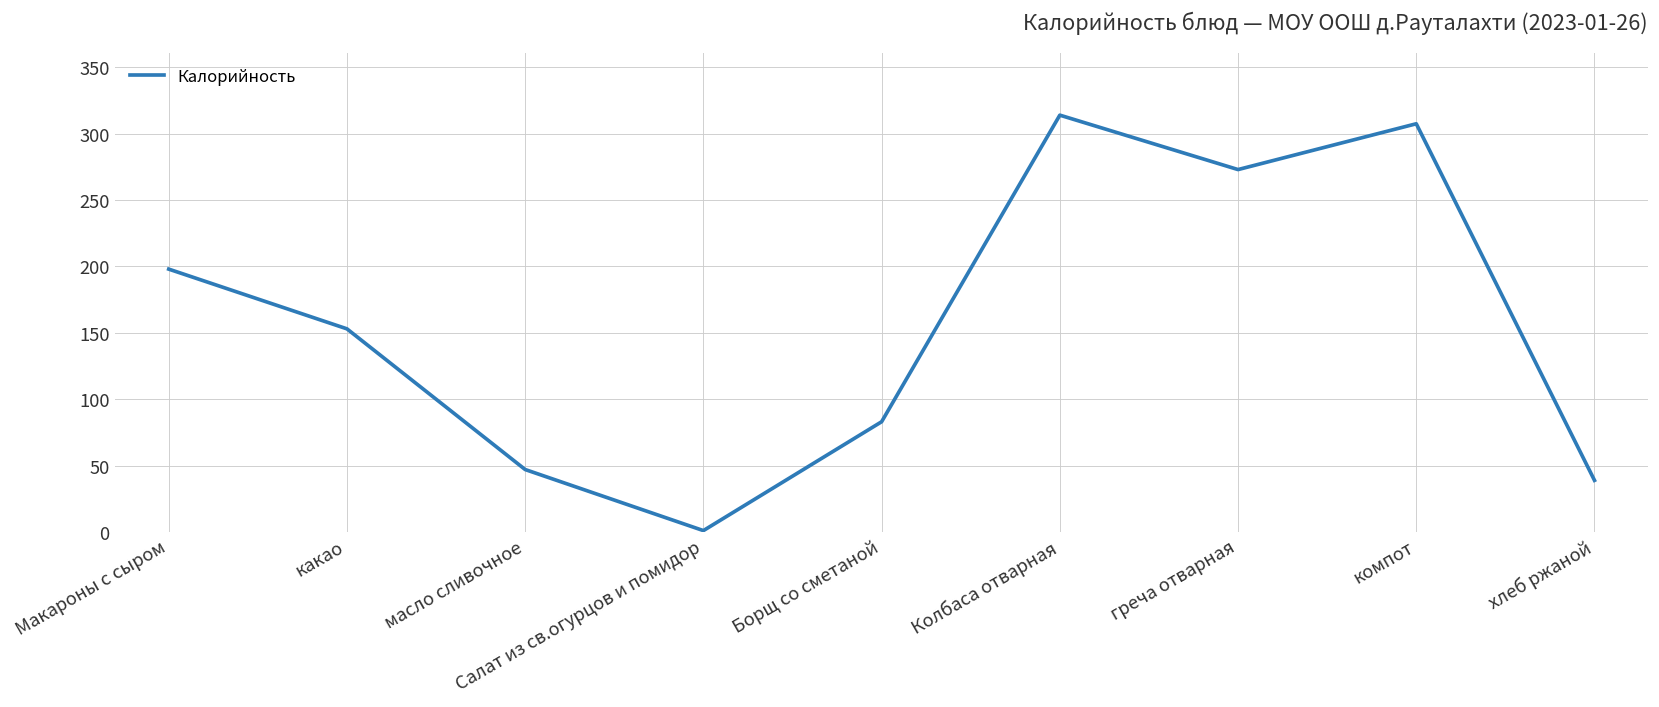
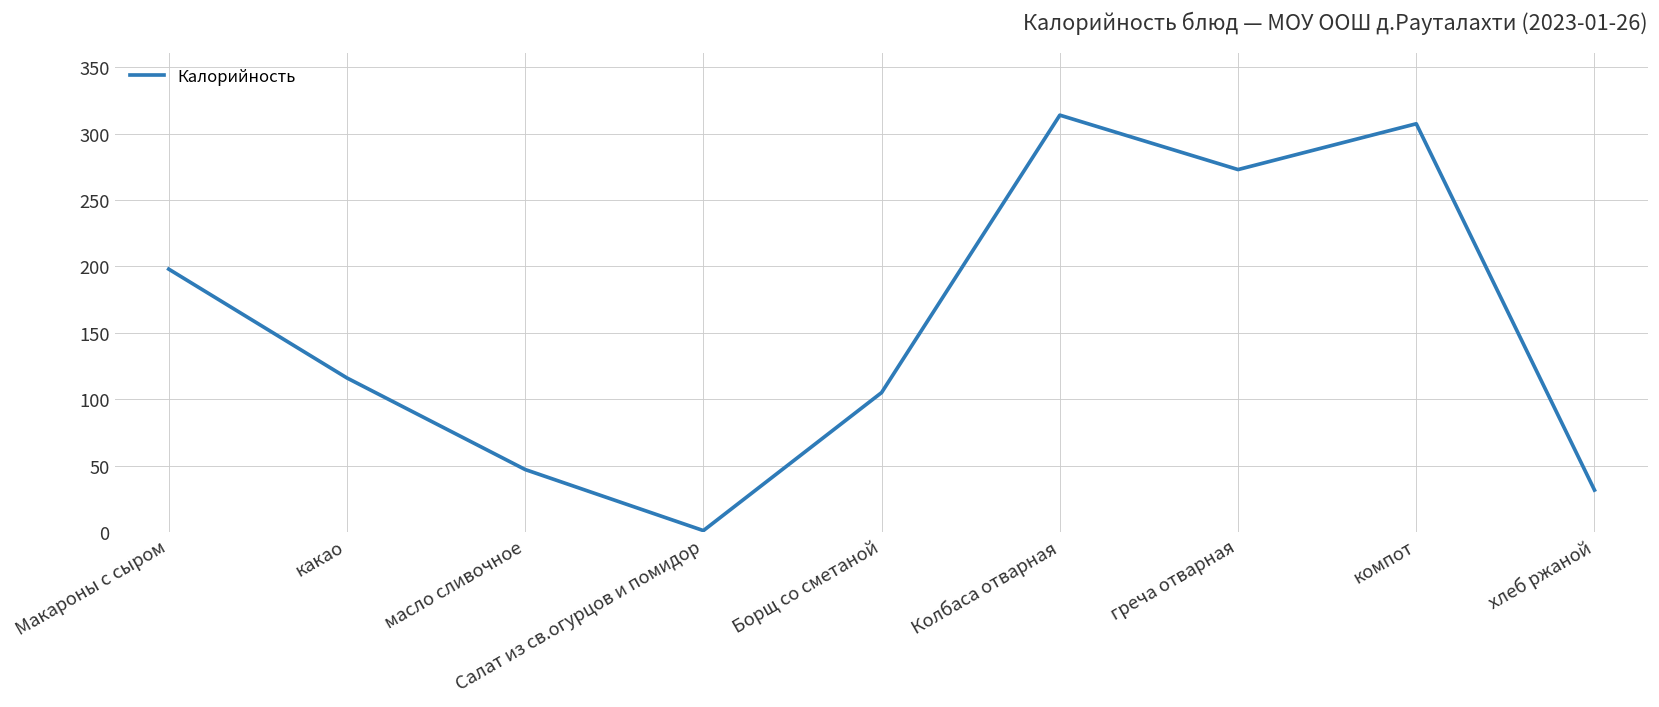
какао: 153 -> 116
Борщ со сметаной: 83 -> 105
хлеб ржаной: 39 -> 32
